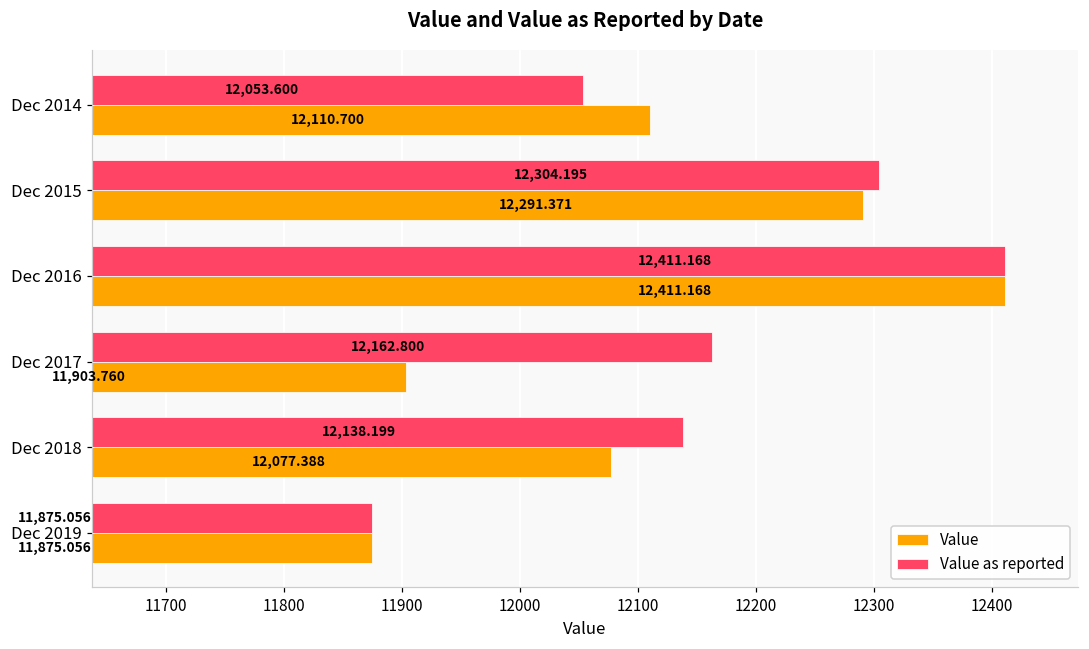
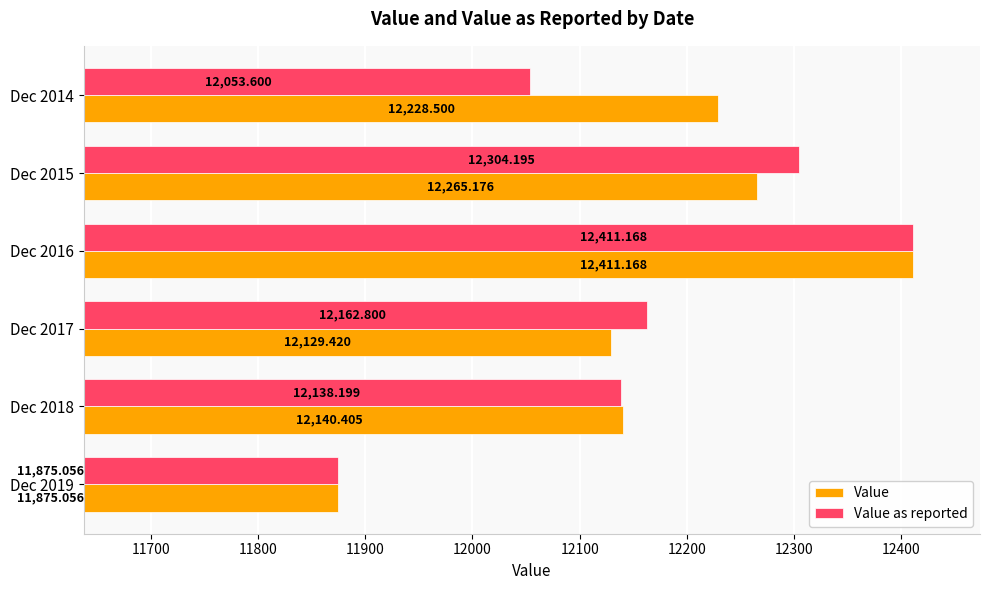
Value, Dec 2014: 12,110.700 -> 12,228.500
Value, Dec 2015: 12,291.371 -> 12,265.176
Value, Dec 2017: 11,903.760 -> 12,129.420
Value, Dec 2018: 12,077.388 -> 12,140.405
